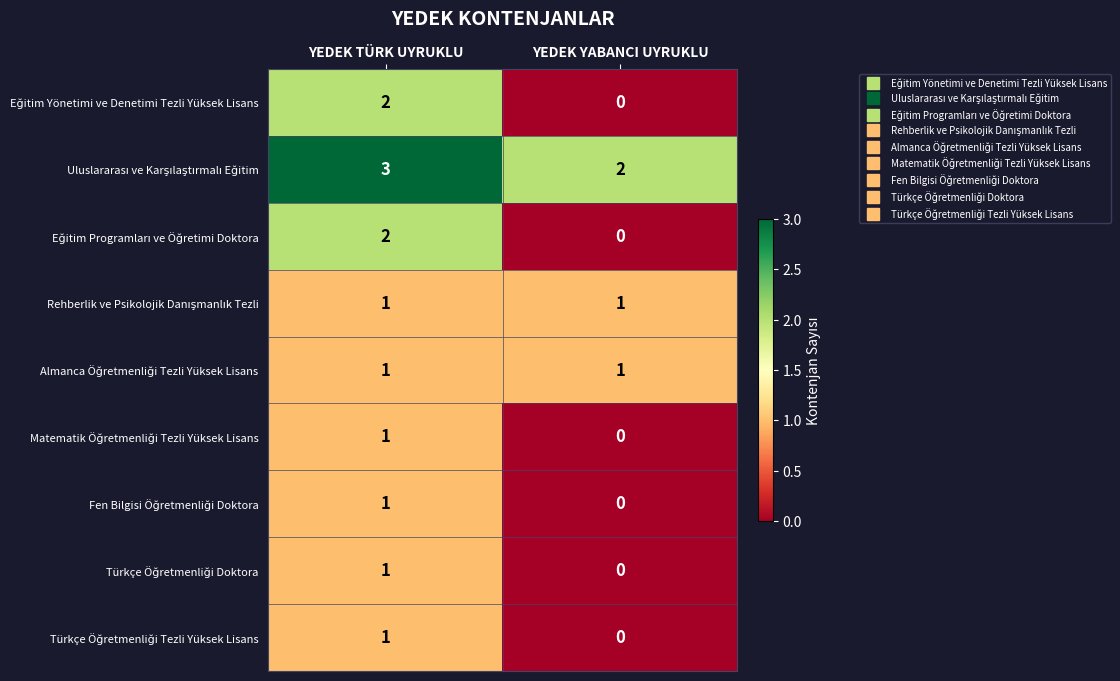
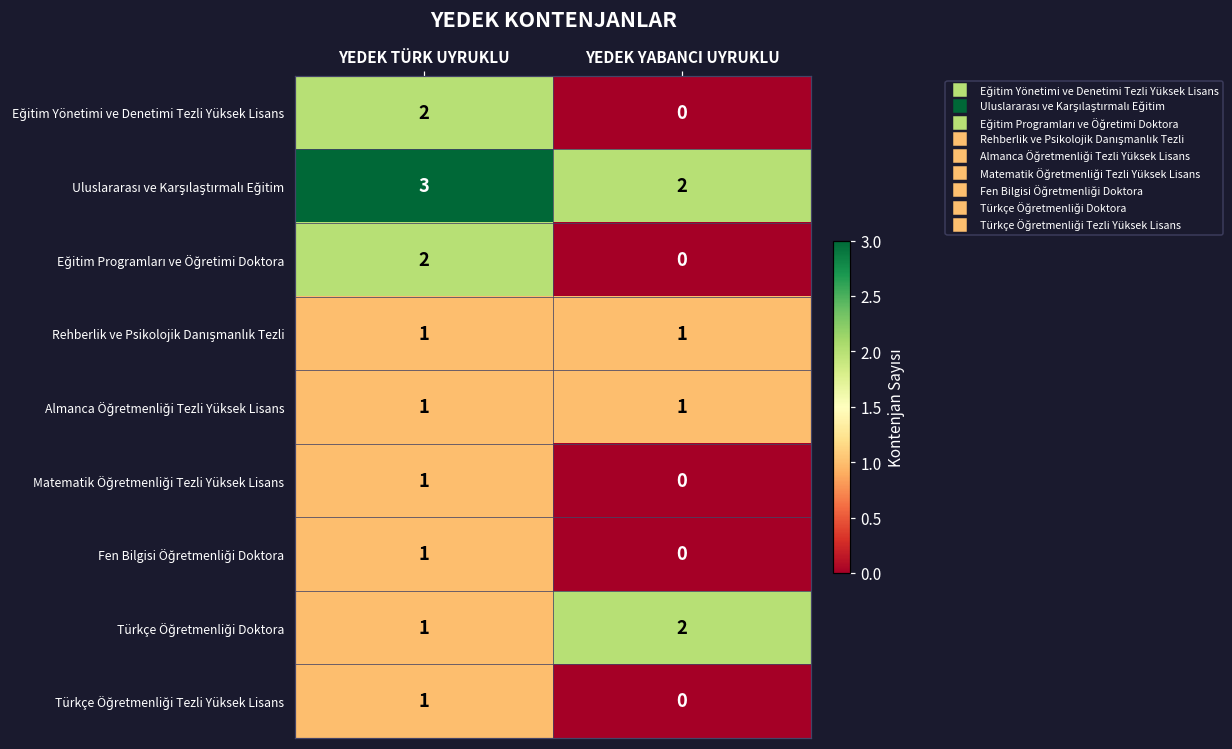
Türkçe Öğretmenliği Doktora, YEDEK YABANCI UYRUKLU: 0 -> 2
